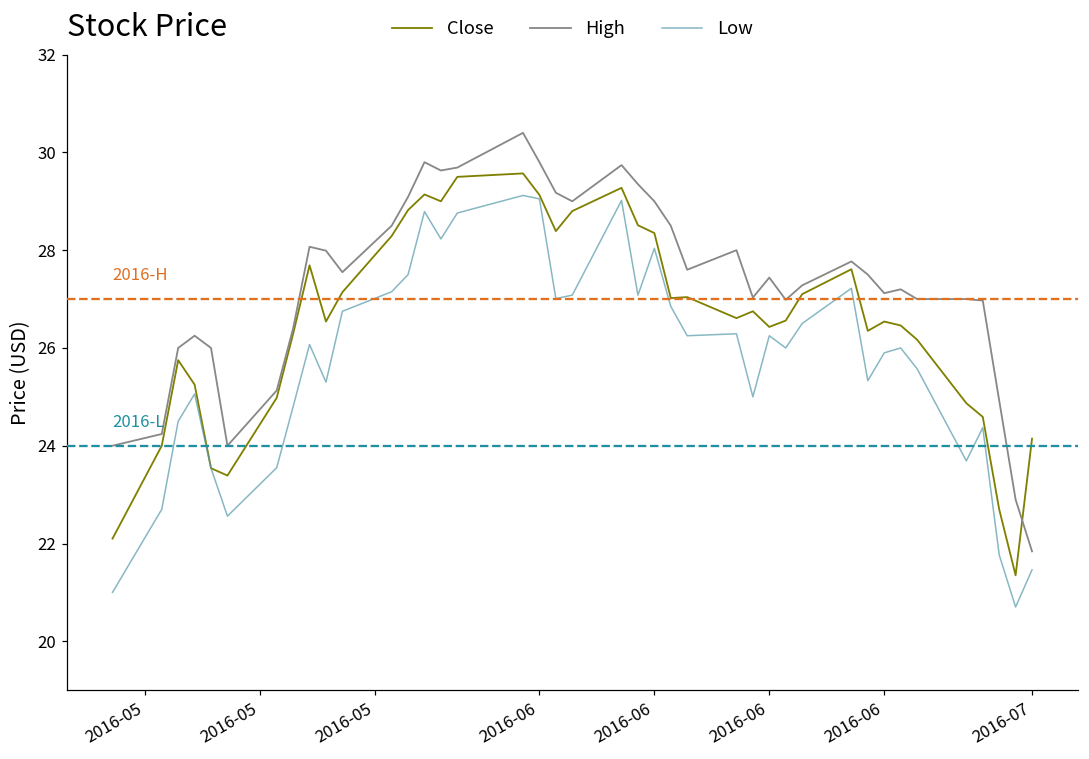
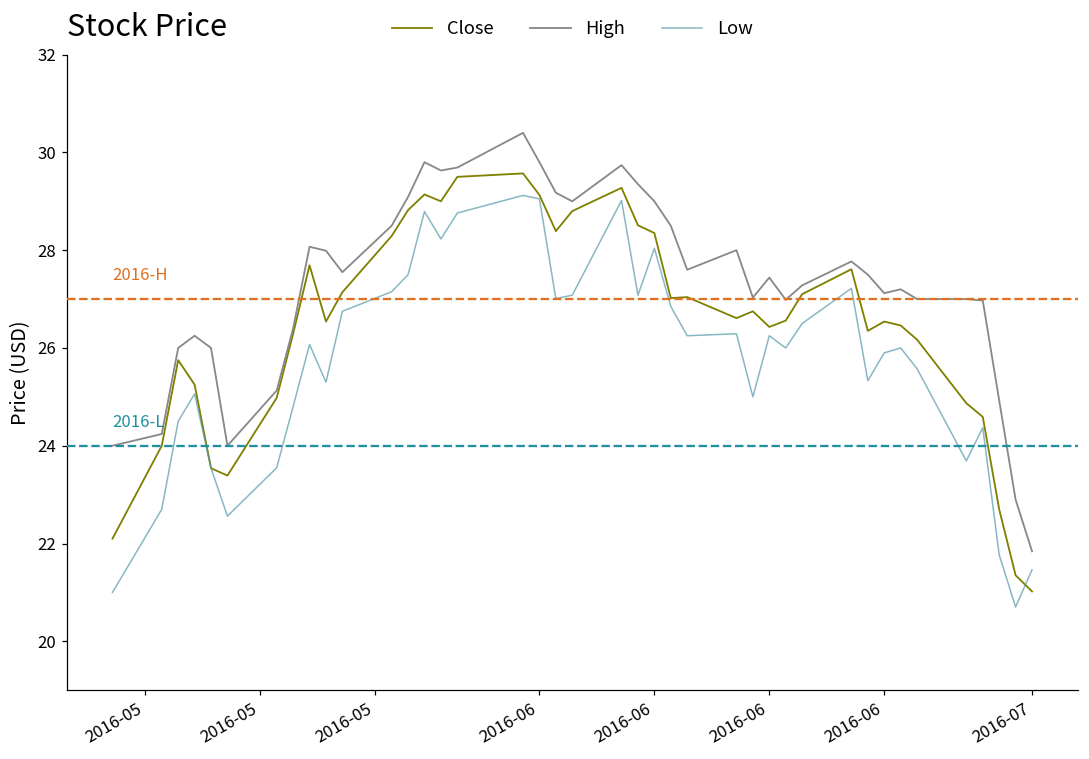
Close, 2016-07: 24.1 -> 21.0
